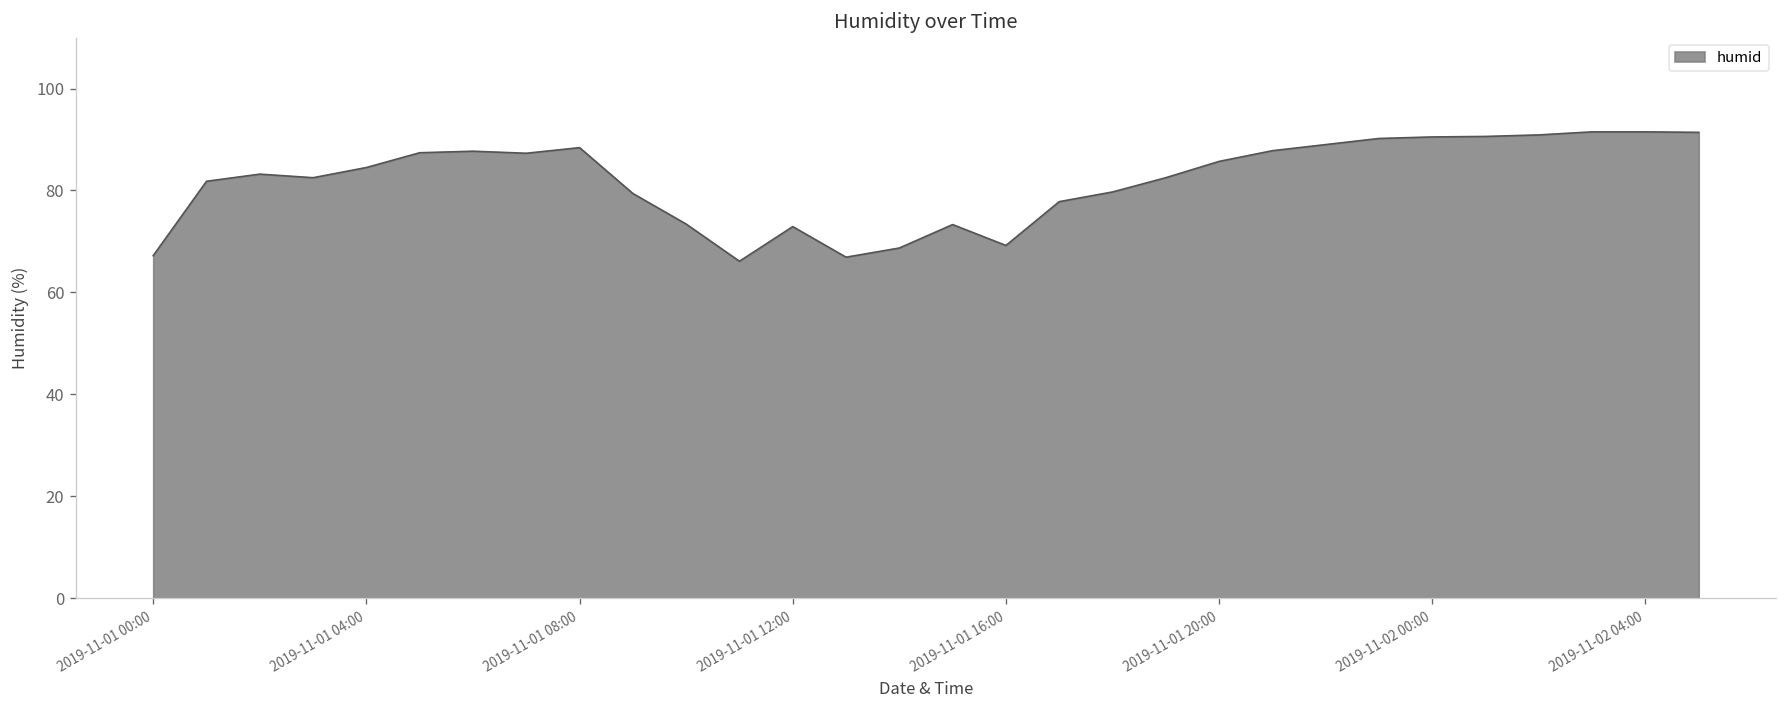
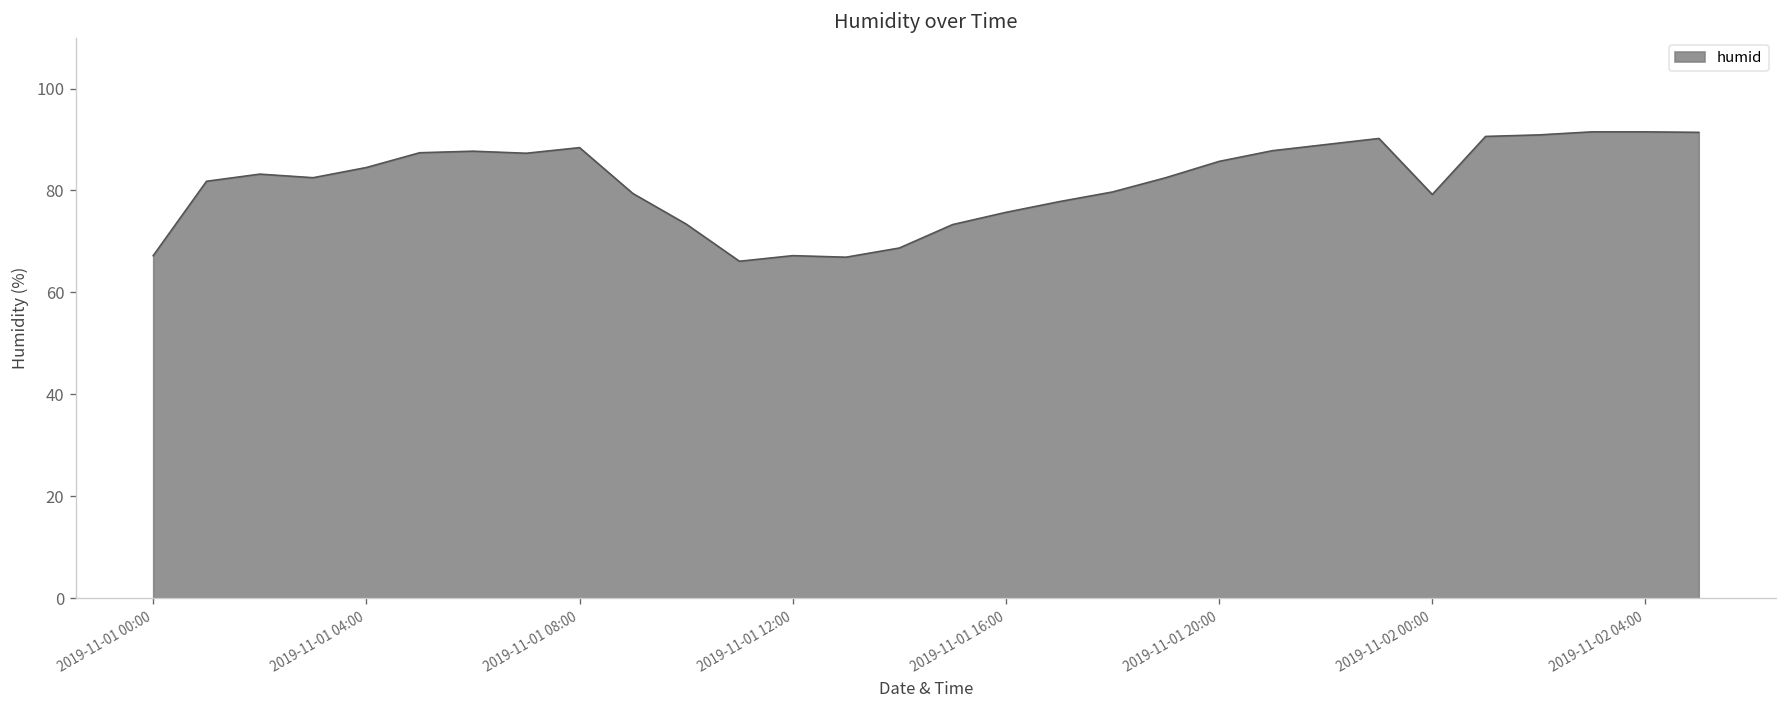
2019-11-01 12:00: 73 -> 67
2019-11-01 16:00: 69 -> 76
2019-11-02 00:00: 91 -> 79
